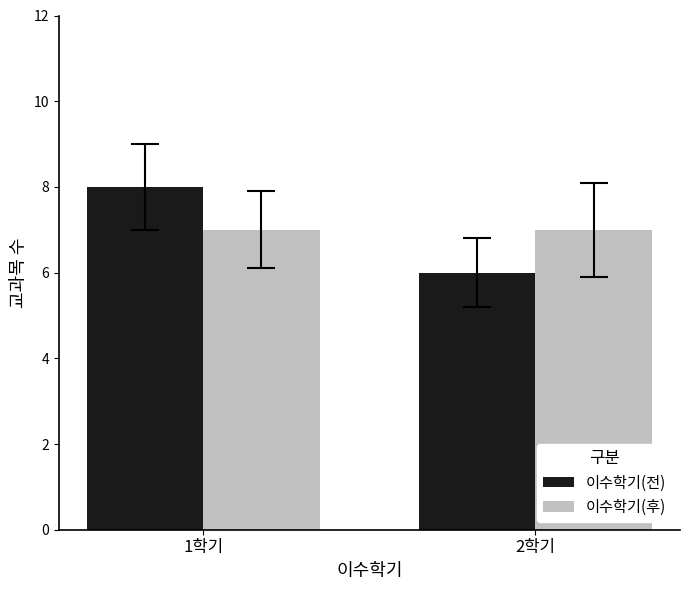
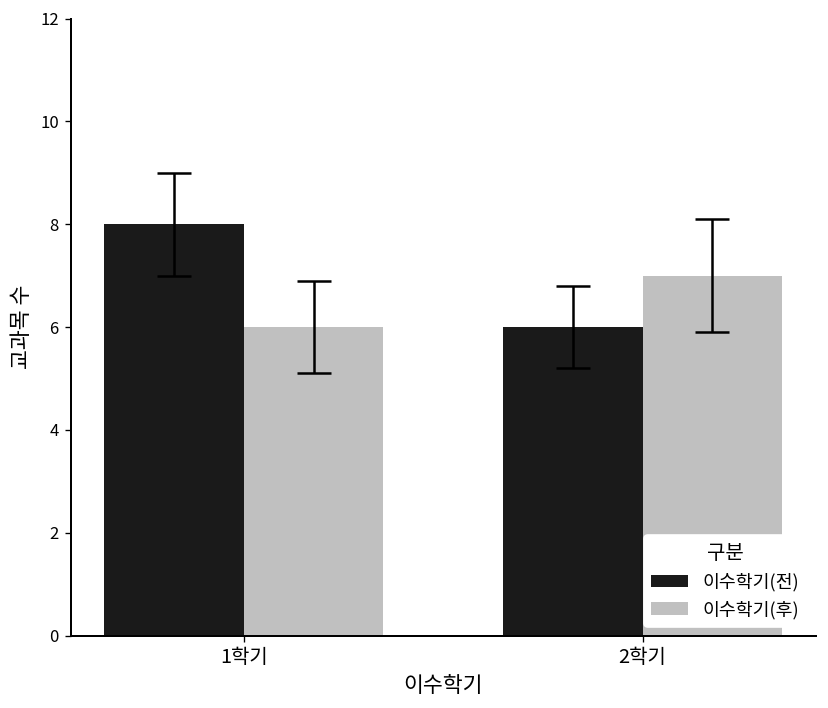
이수학기(후), 1학기: 7 -> 6
